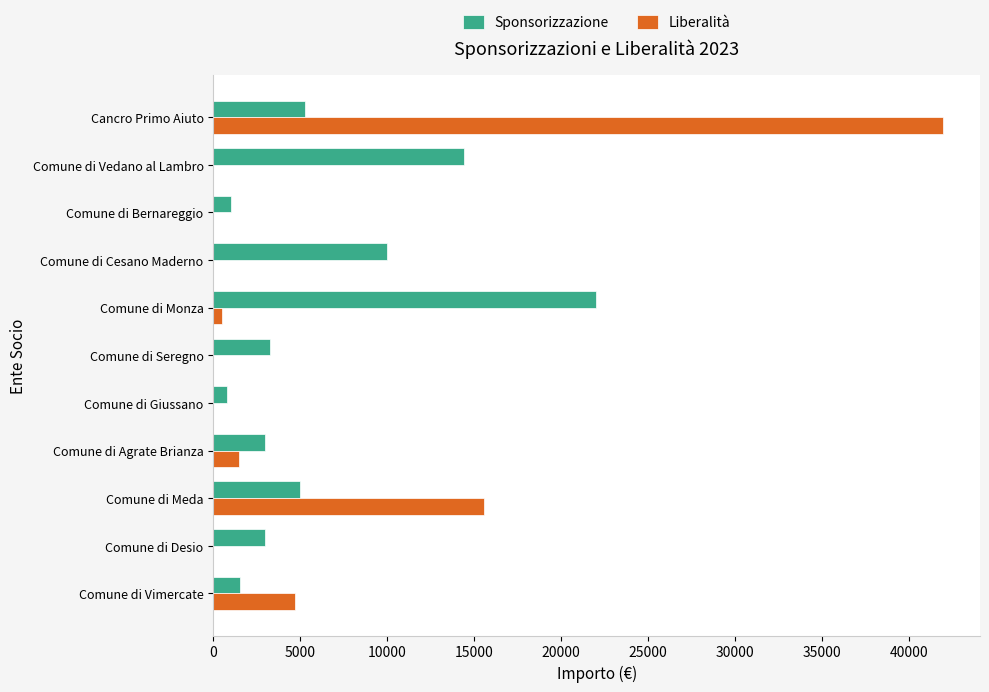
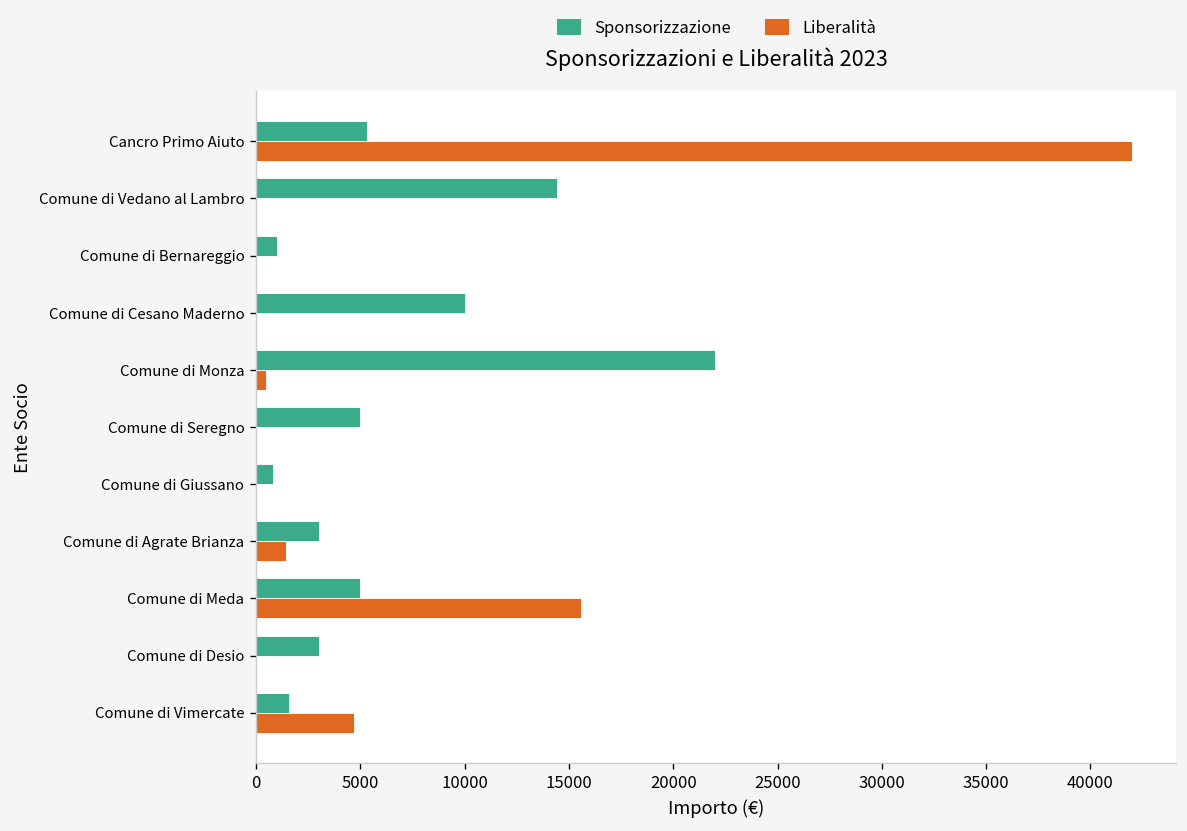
Sponsorizzazione, Comune di Seregno: 3200 -> 5000
